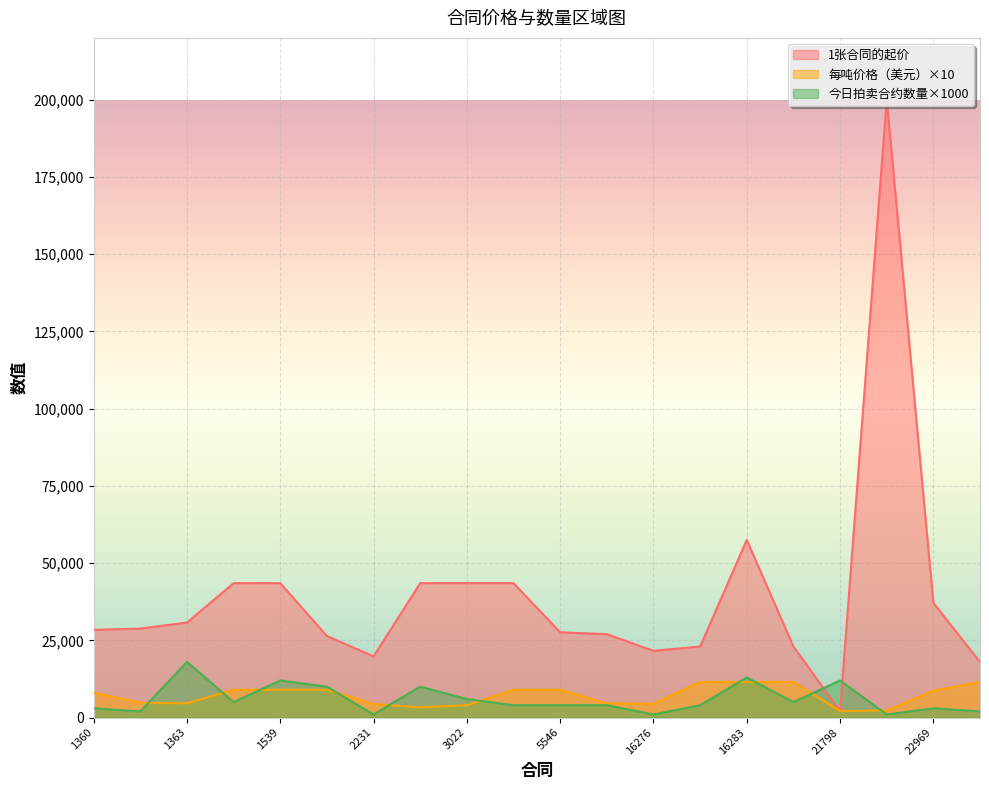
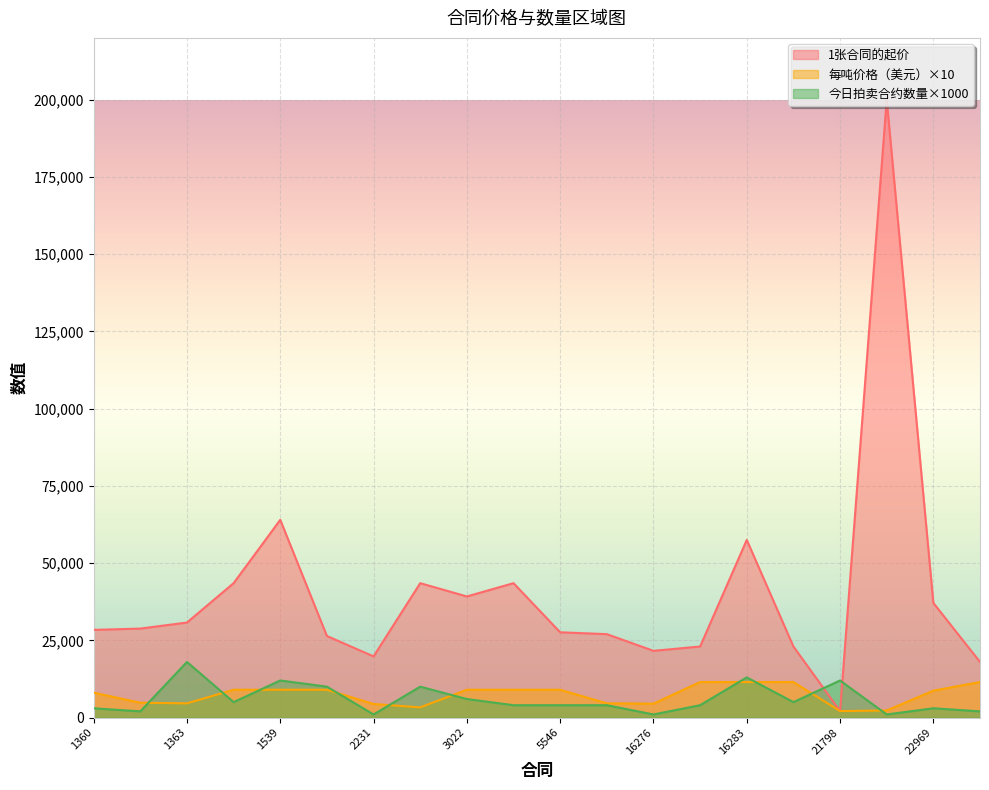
1张合同的起价, 1539: 44,000 -> 64,000
1张合同的起价, 3022: 44,000 -> 39,000
每吨价格（美元）×10, 3022: 4,000 -> 9,000
